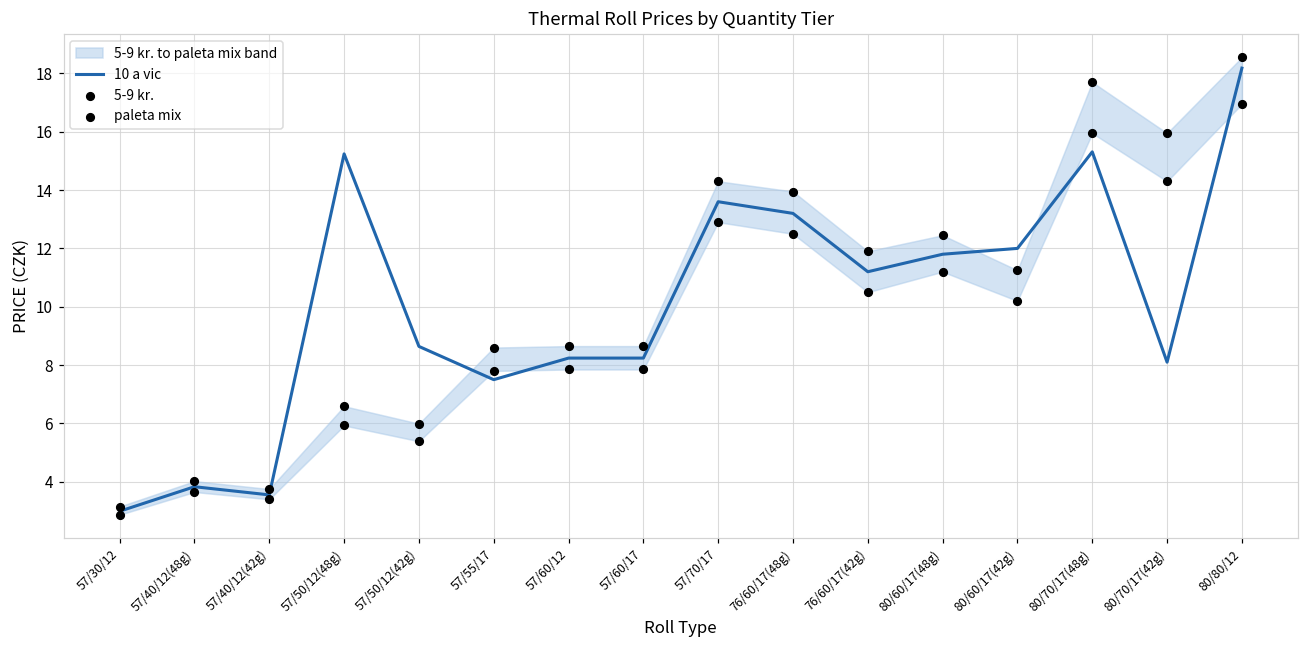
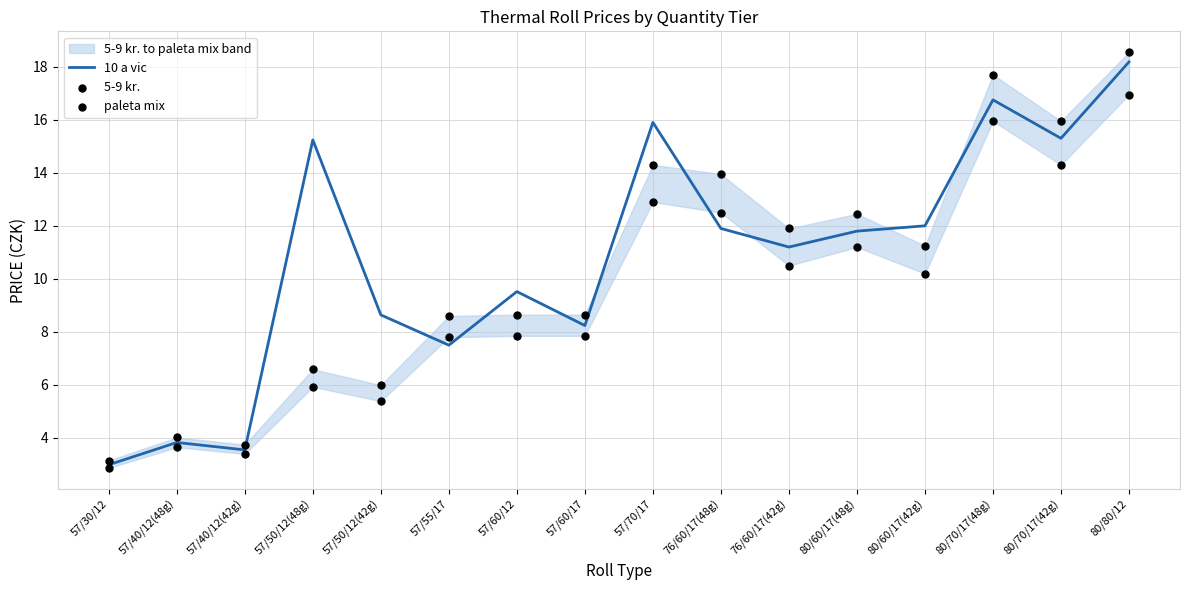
10 a vic, 57/60/12: 8.2 -> 9.5
10 a vic, 57/70/17: 13.6 -> 15.9
10 a vic, 76/60/17(48g): 13.2 -> 11.9
10 a vic, 80/70/17(48g): 15.3 -> 16.8
10 a vic, 80/70/17(42g): 8.1 -> 15.3
